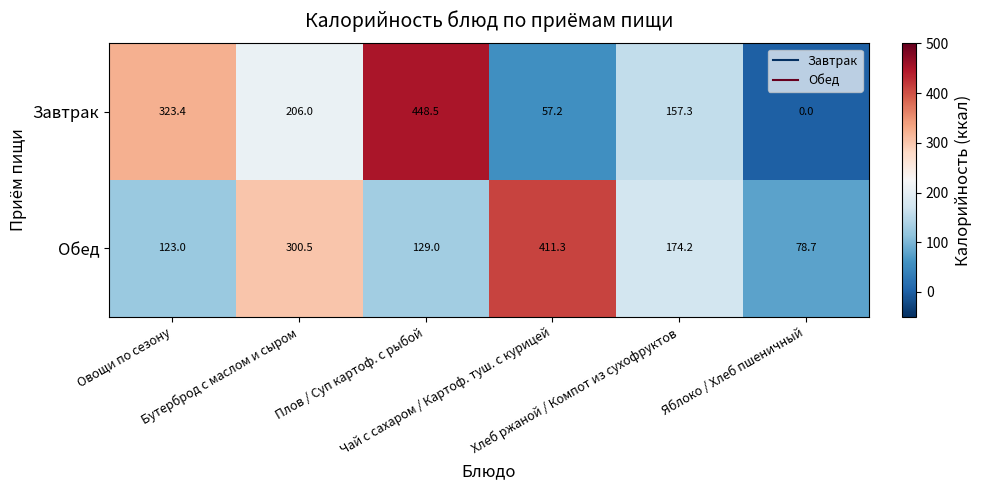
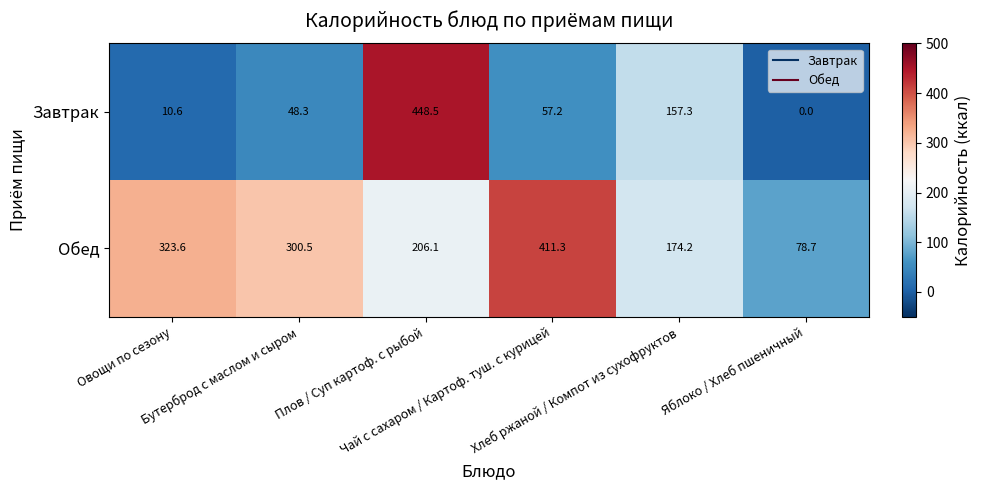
Завтрак, Овощи по сезону: 323.4 -> 10.6
Завтрак, Бутерброд с маслом и сыром: 206.0 -> 48.3
Обед, Овощи по сезону: 123.0 -> 323.6
Обед, Плов / Суп картоф. с рыбой: 129.0 -> 206.1
